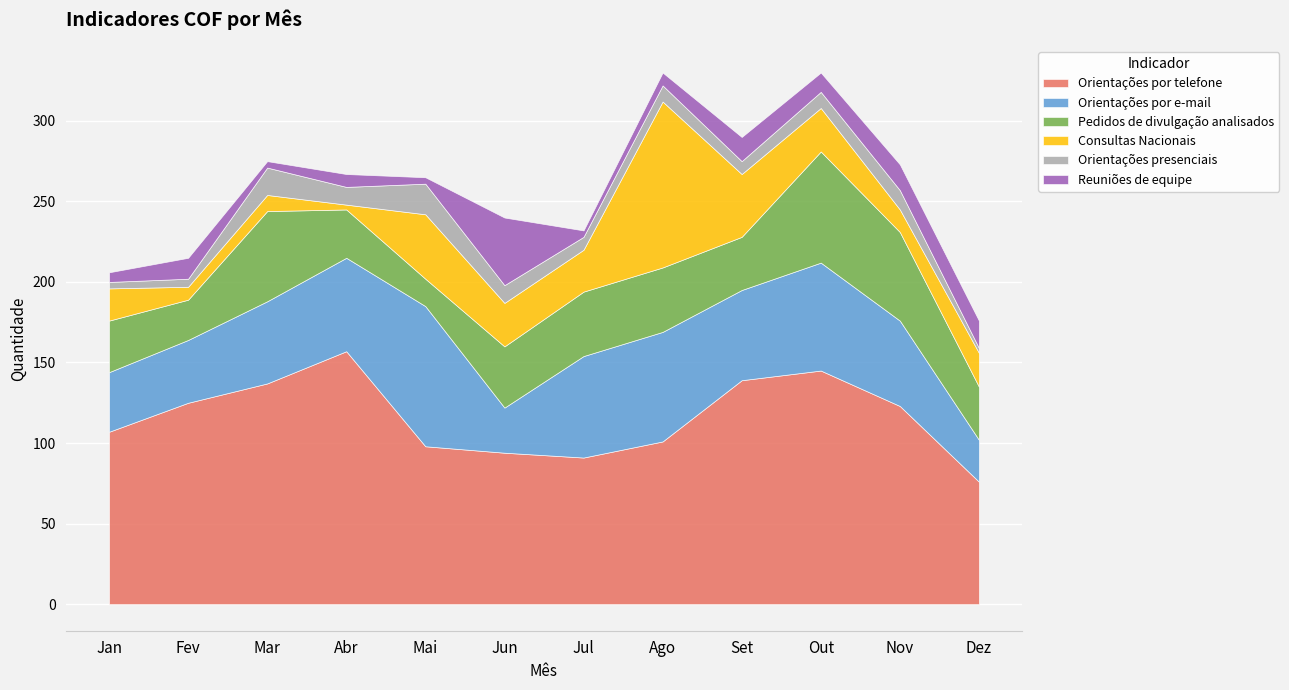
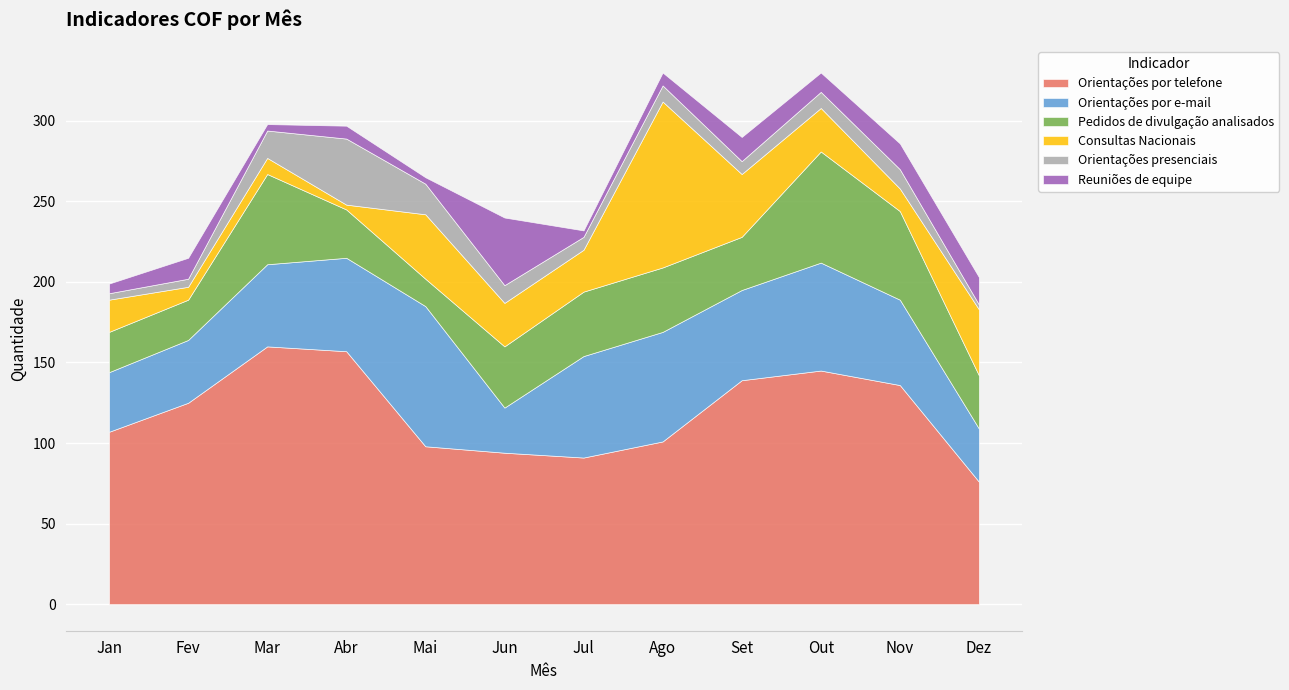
Pedidos de divulgação analisados, Jan: 32 -> 25
Orientações por telefone, Mar: 137 -> 160
Orientações presenciais, Abr: 11 -> 41
Orientações por telefone, Nov: 123 -> 136
Orientações por e-mail, Dez: 26 -> 33
Consultas Nacionais, Dez: 21 -> 41
